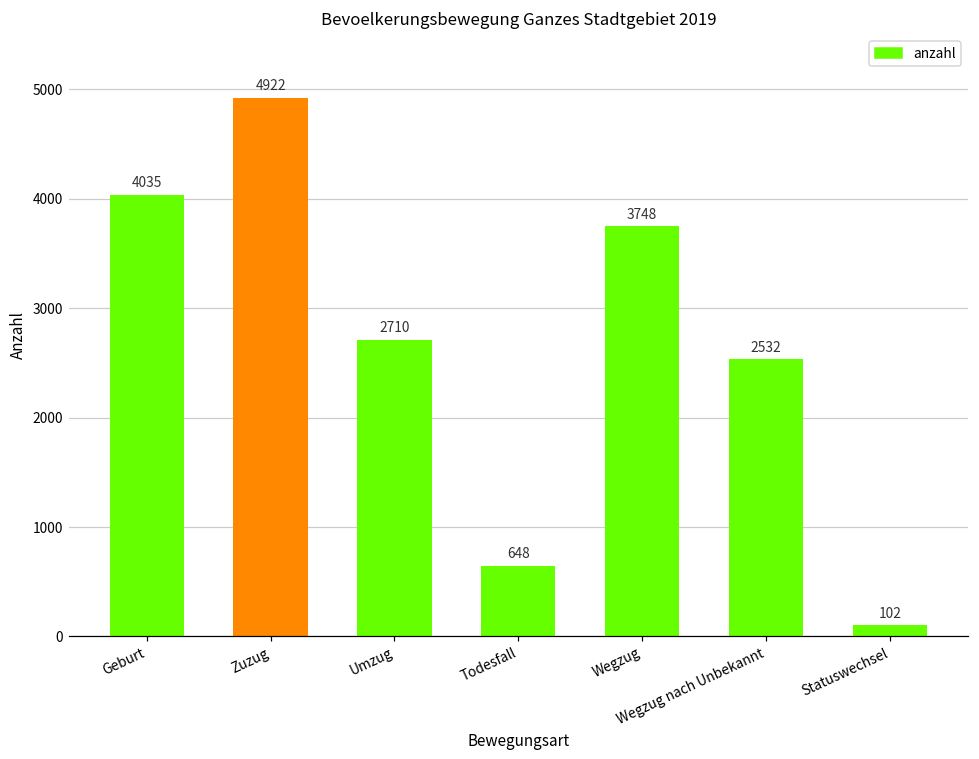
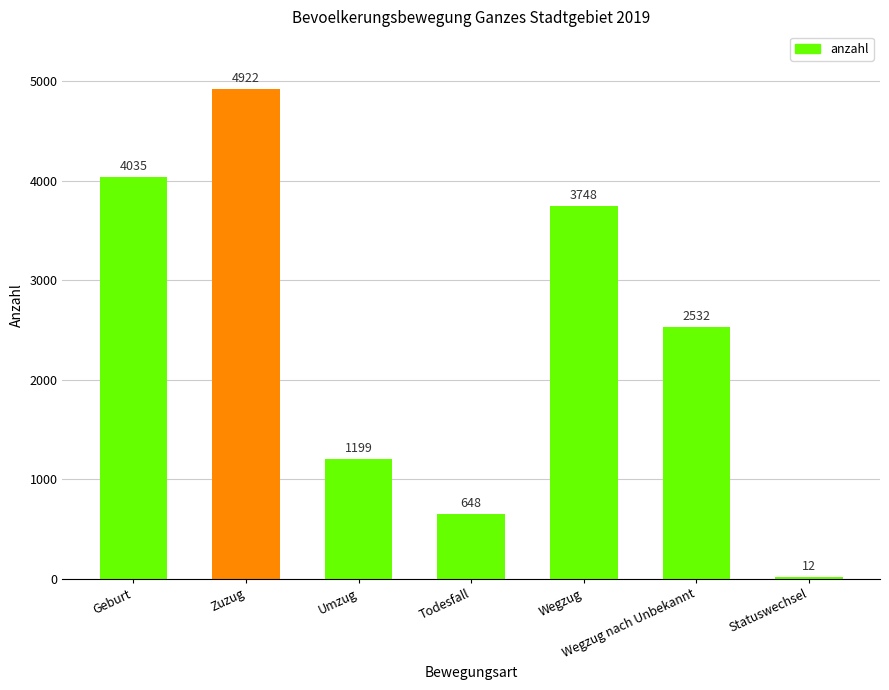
Umzug: 2710 -> 1199
Statuswechsel: 102 -> 12
